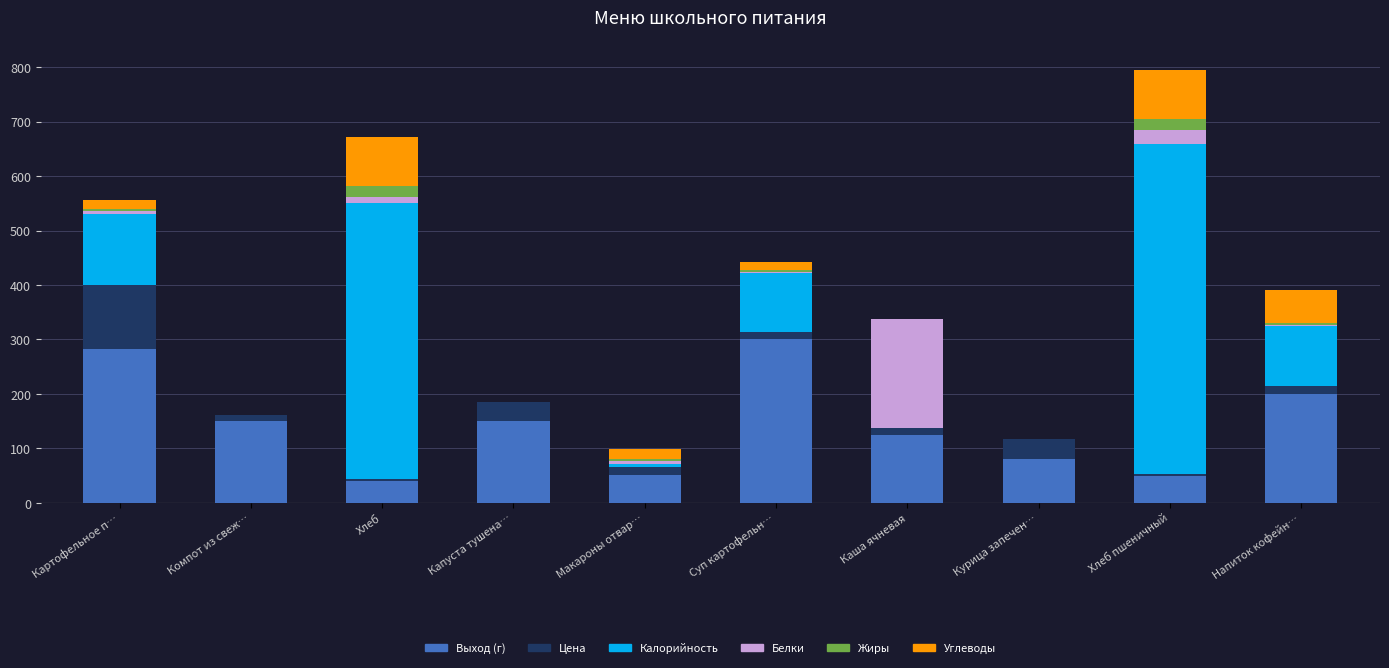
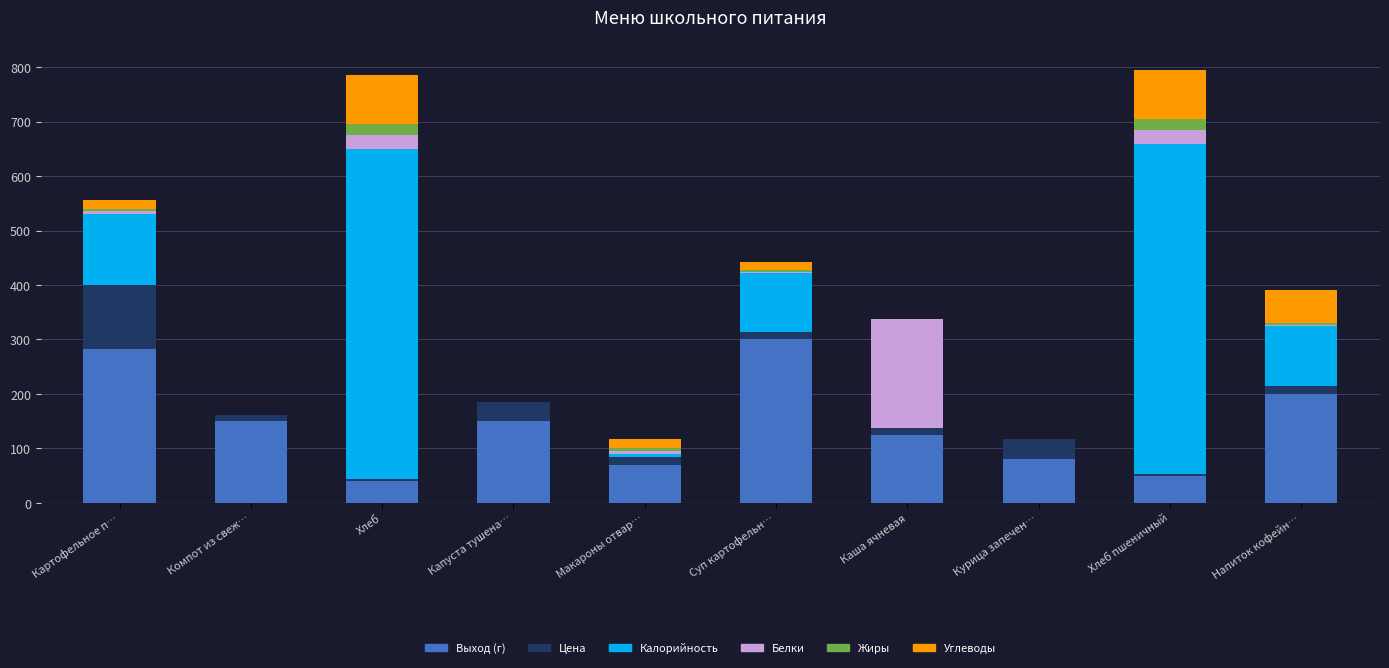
Калорийность, Хлеб: 510 -> 610
Белки, Хлеб: 10 -> 30
Выход (г), Макароны отвар…: 50 -> 70
